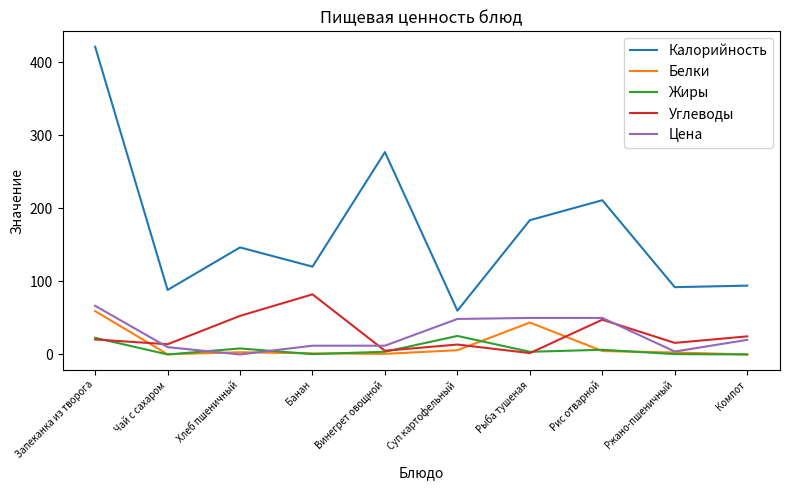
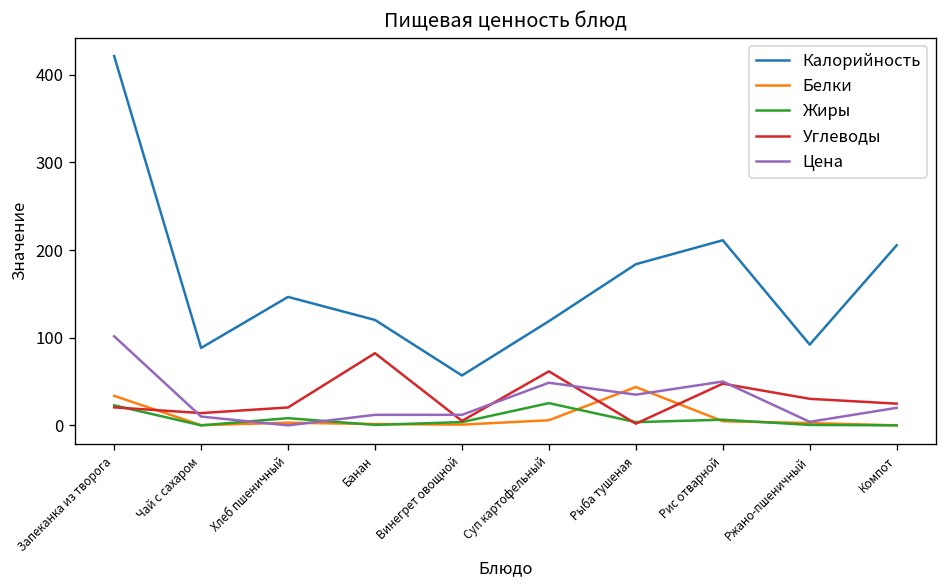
Белки, Запеканка из творога: 60 -> 30
Цена, Запеканка из творога: 70 -> 100
Углеводы, Хлеб пшеничный: 50 -> 20
Калорийность, Винегрет овощной: 280 -> 60
Калорийность, Суп картофельный: 60 -> 120
Углеводы, Суп картофельный: 10 -> 60
Цена, Рыба тушеная: 50 -> 40
Углеводы, Ржано-пшеничный: 20 -> 30
Калорийность, Компот: 90 -> 210
